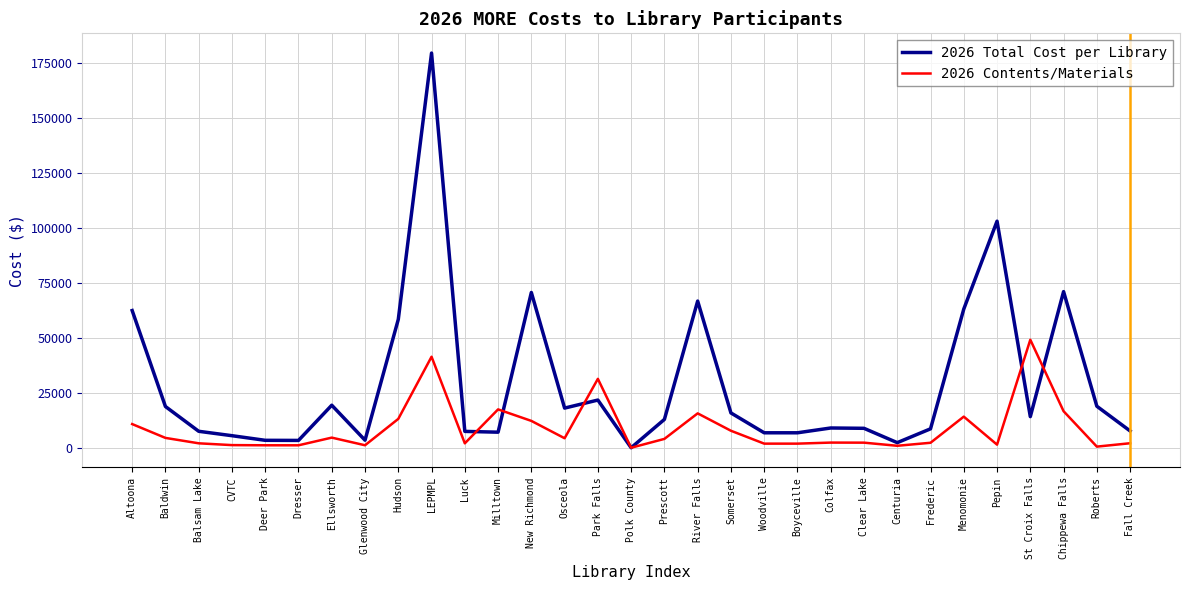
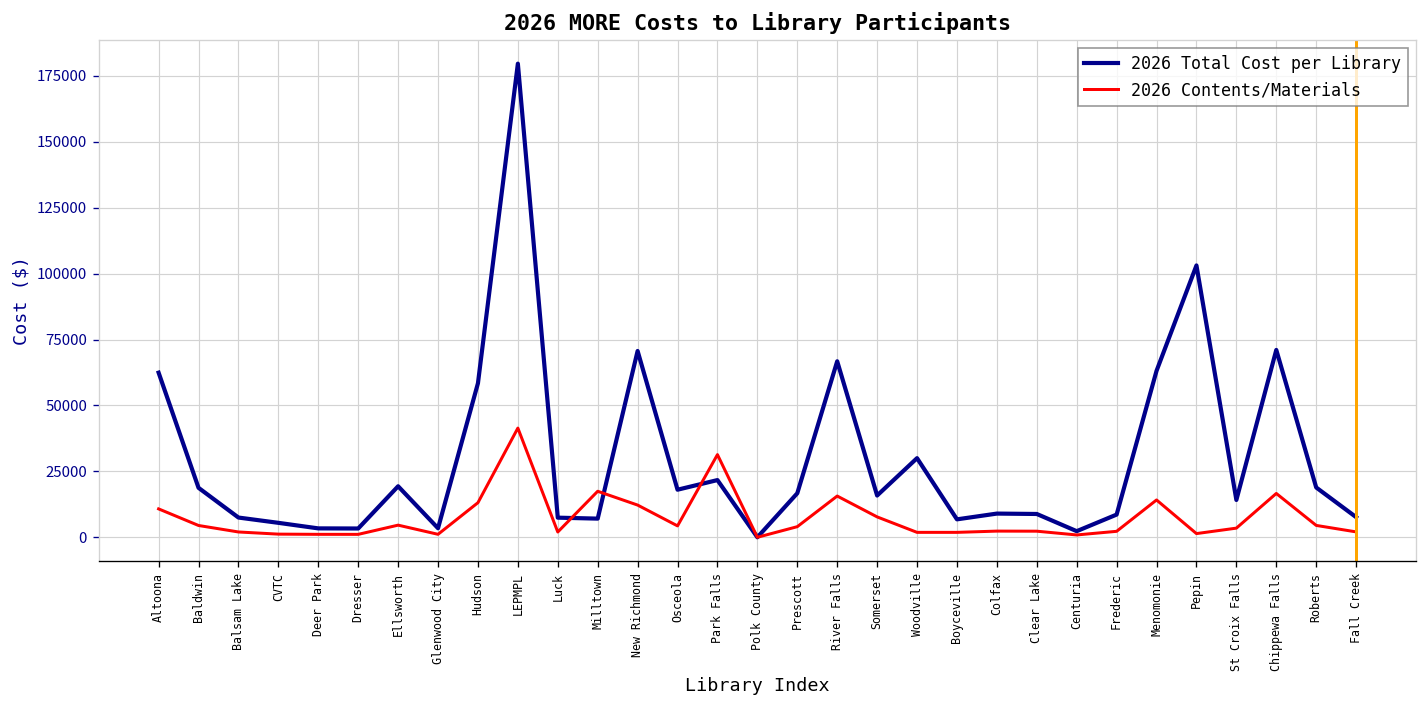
2026 Total Cost per Library, Prescott: 13000 -> 17000
2026 Total Cost per Library, Woodville: 7000 -> 30000
2026 Contents/Materials, St Croix Falls: 49000 -> 3000
2026 Contents/Materials, Roberts: 1000 -> 5000
